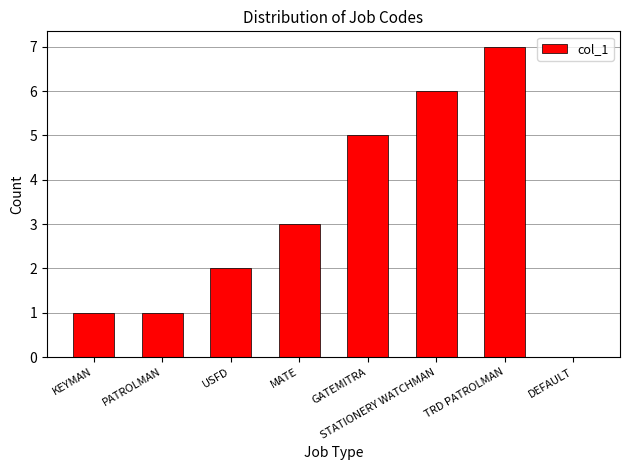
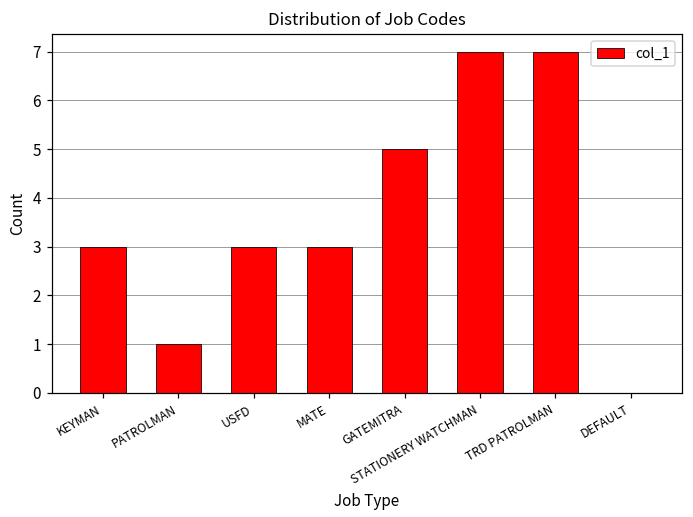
KEYMAN: 1 -> 3
USFD: 2 -> 3
STATIONERY WATCHMAN: 6 -> 7
